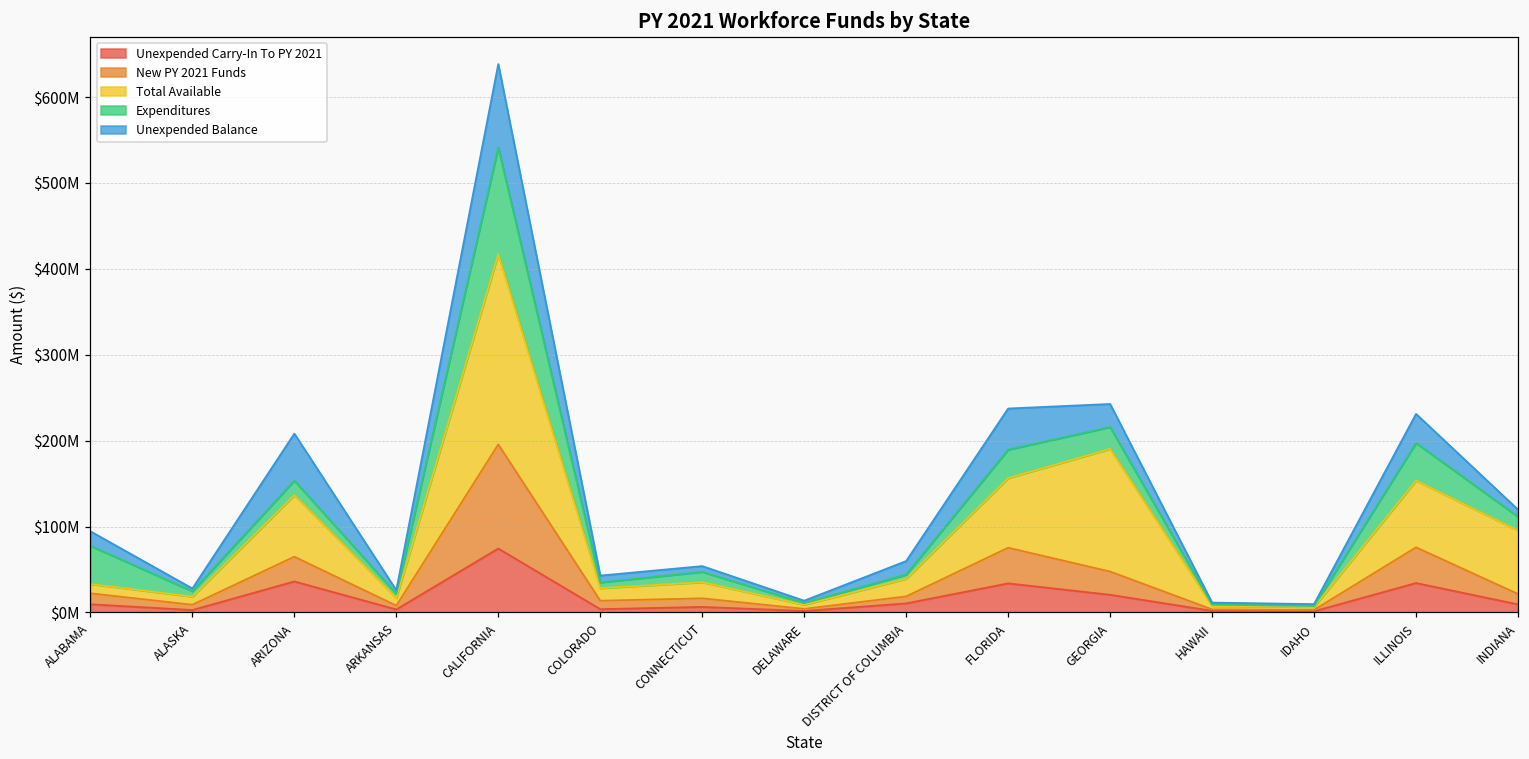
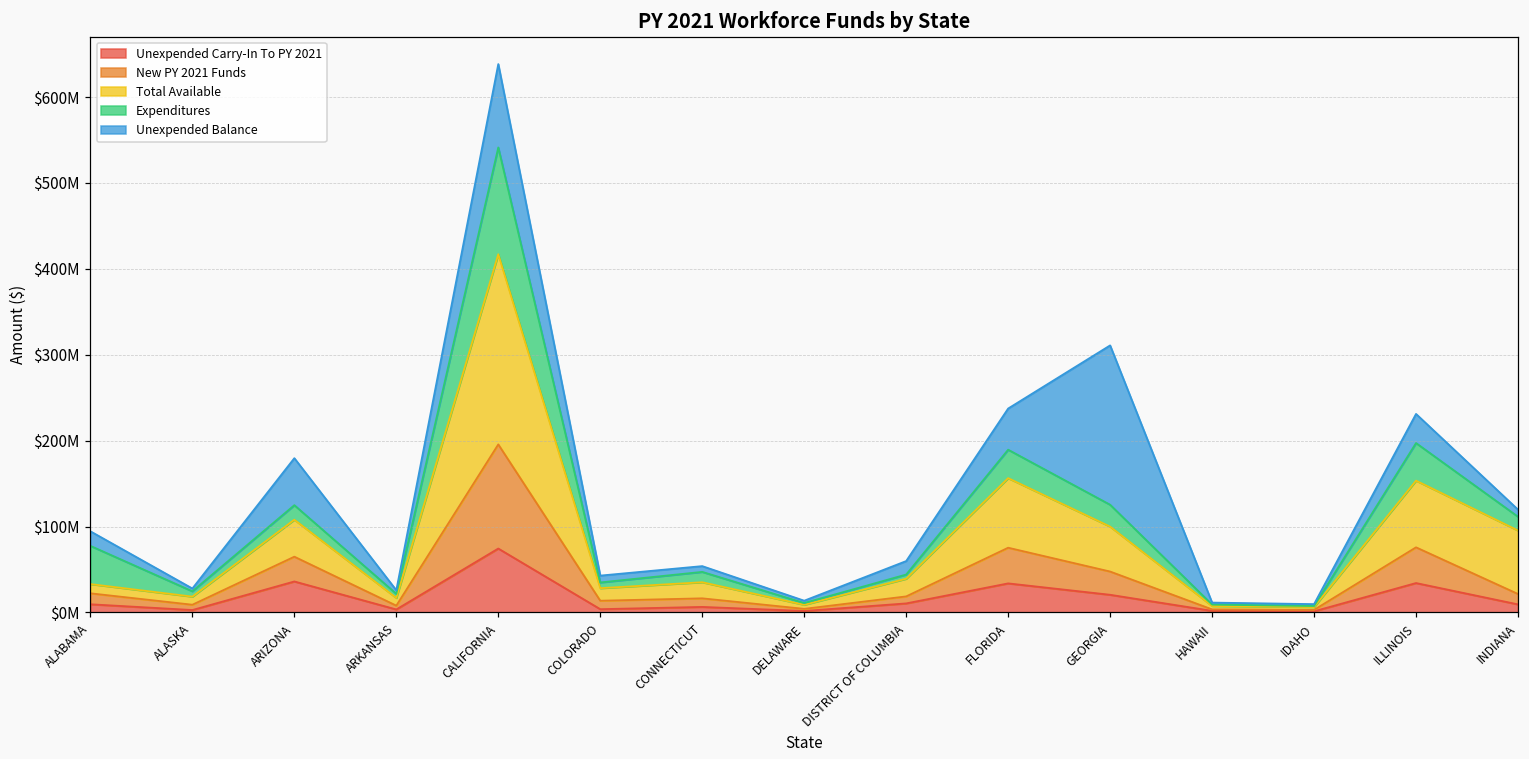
Total Available, ARIZONA: $70000000 -> $40000000
Total Available, GEORGIA: $140000000 -> $50000000
Unexpended Balance, GEORGIA: $30000000 -> $190000000
